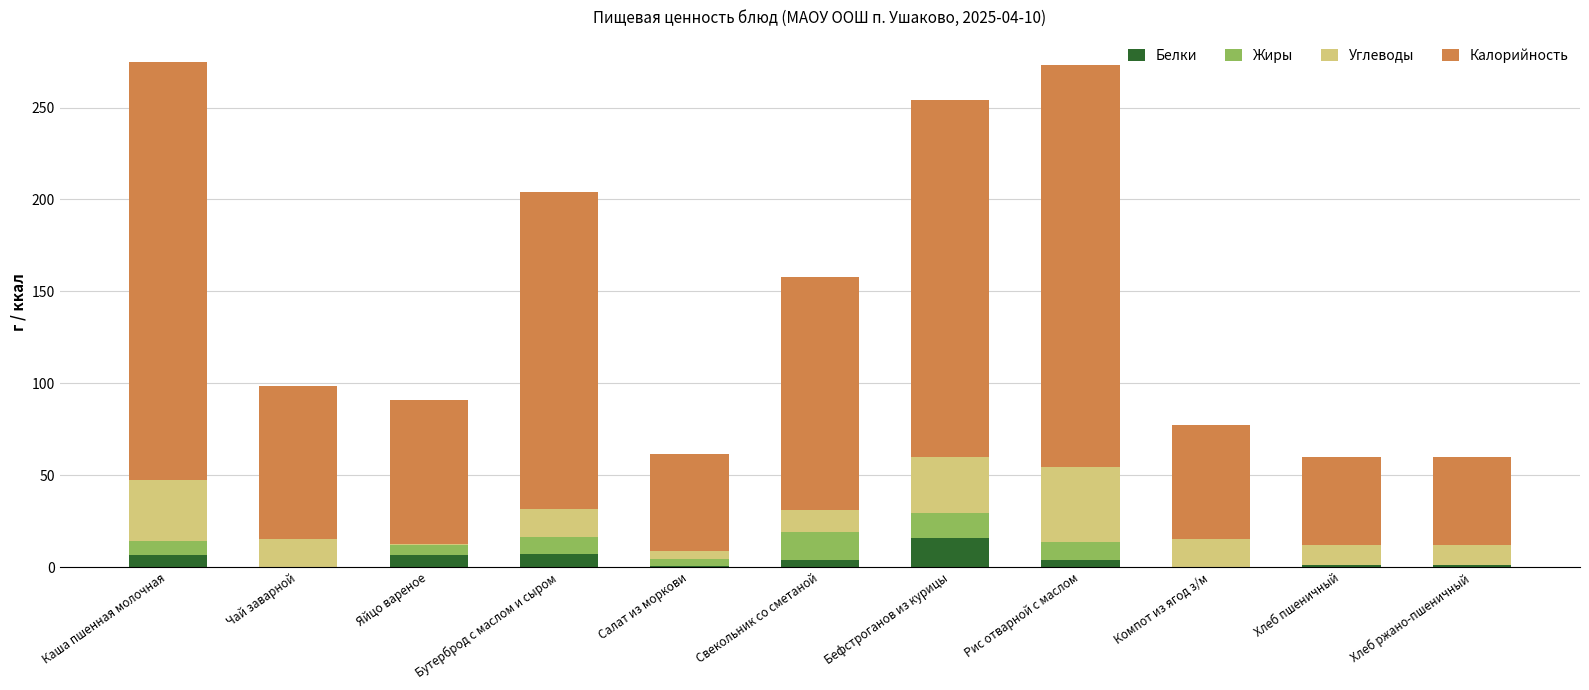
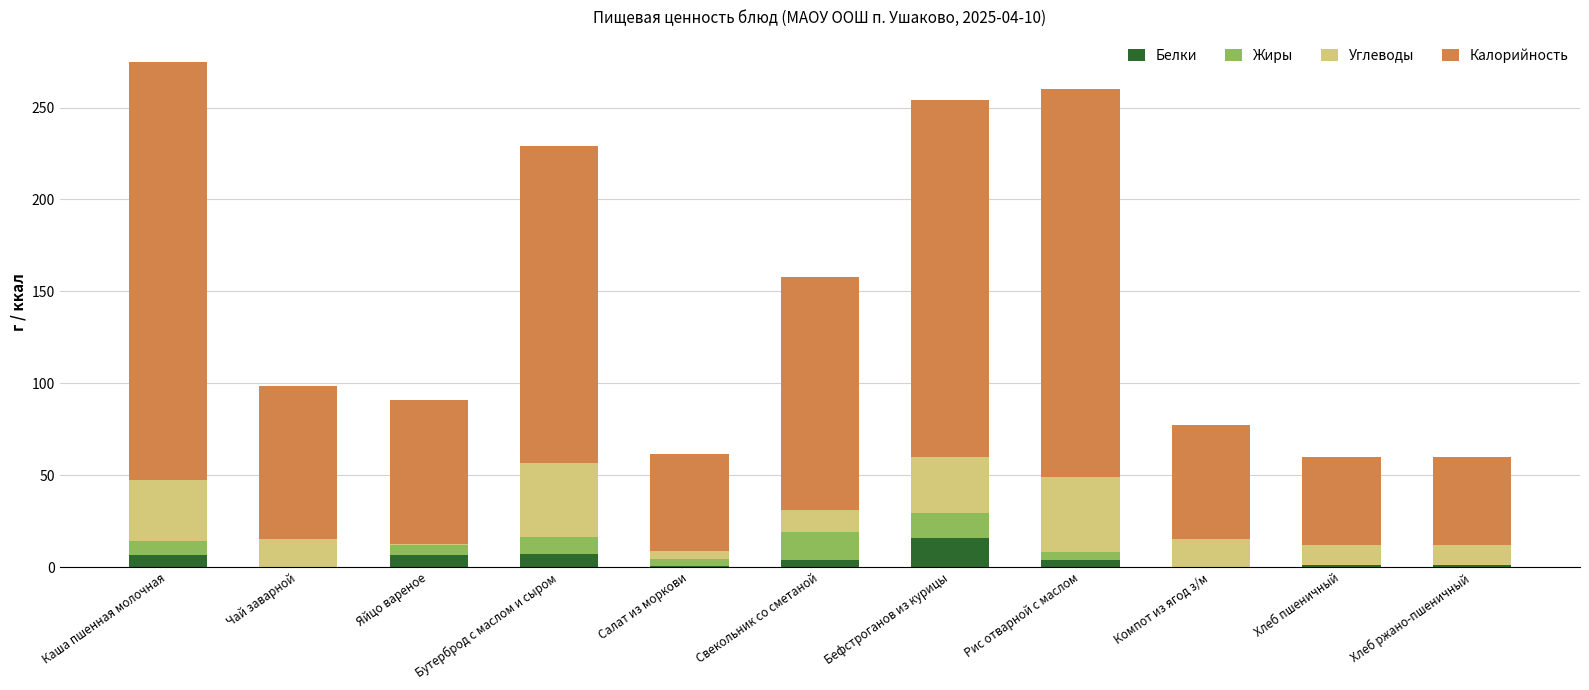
Углеводы, Бутерброд с маслом и сыром: 16 -> 40
Жиры, Рис отварной с маслом: 10 -> 4
Калорийность, Рис отварной с маслом: 218 -> 211
